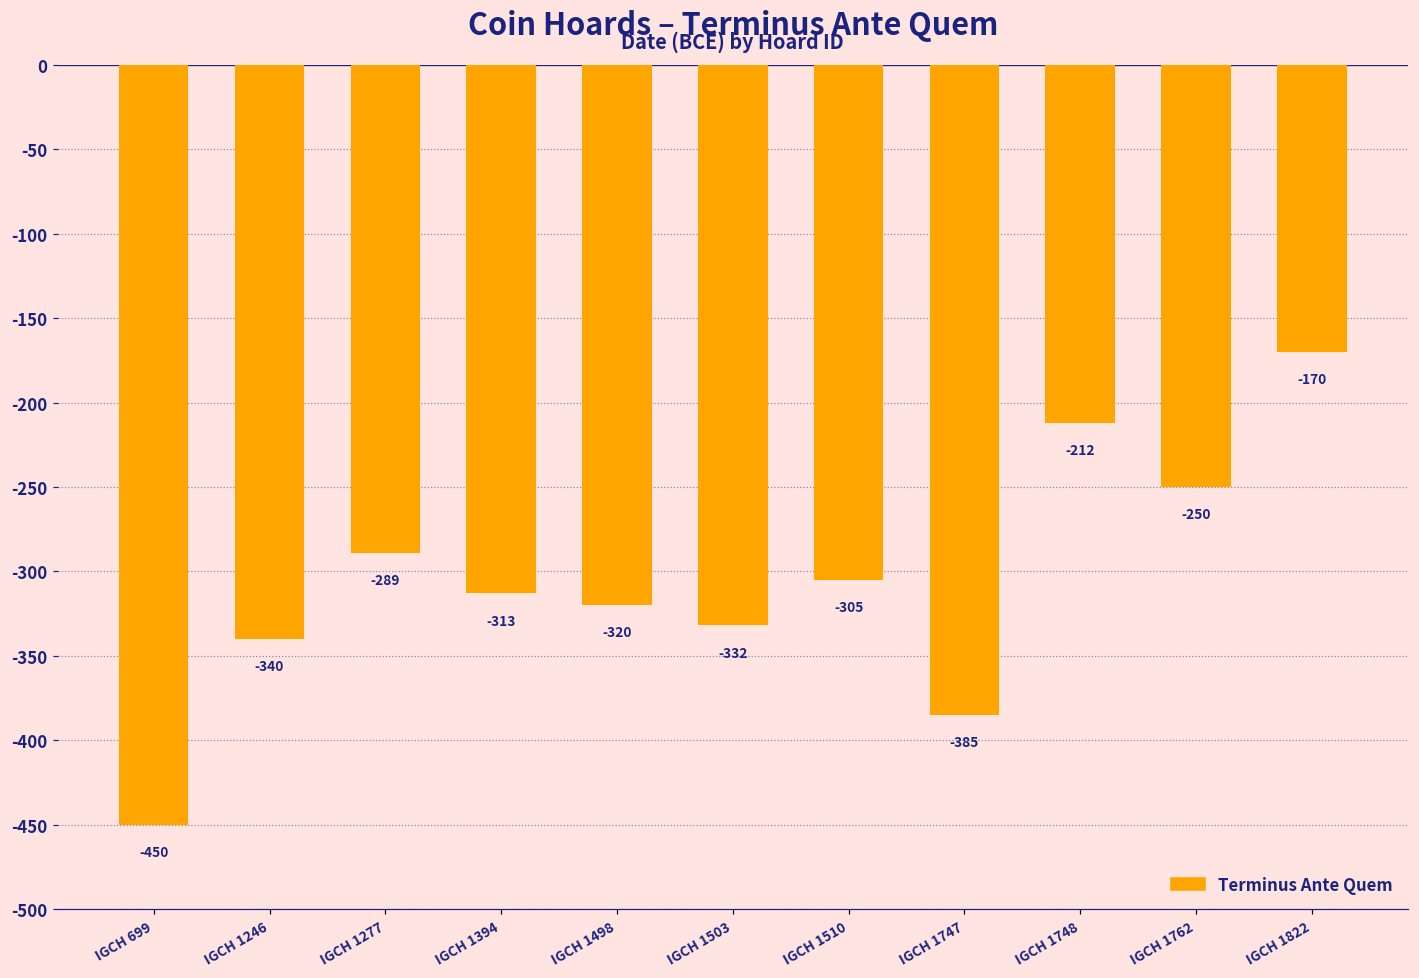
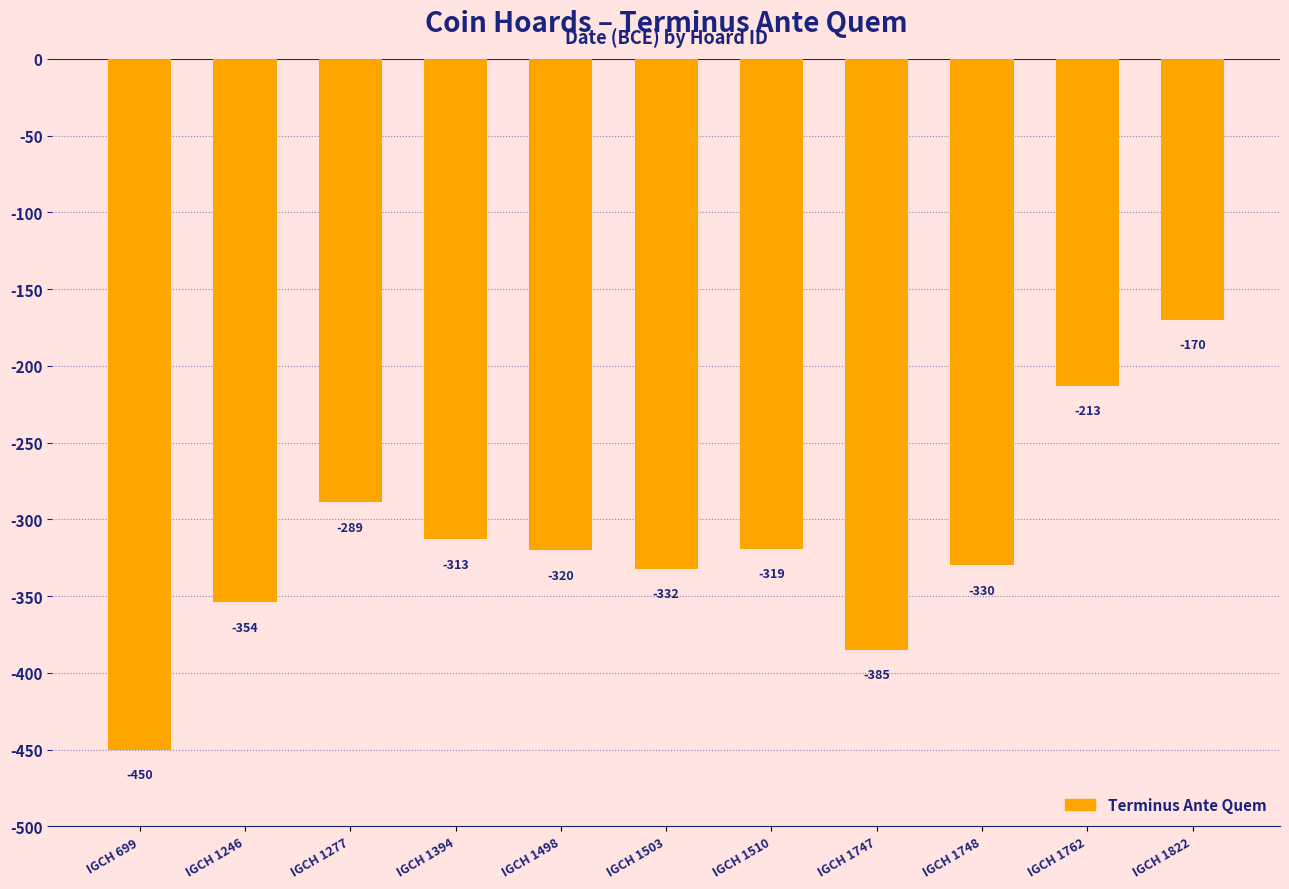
IGCH 1246: -340 -> -354
IGCH 1510: -305 -> -319
IGCH 1748: -212 -> -330
IGCH 1762: -250 -> -213
